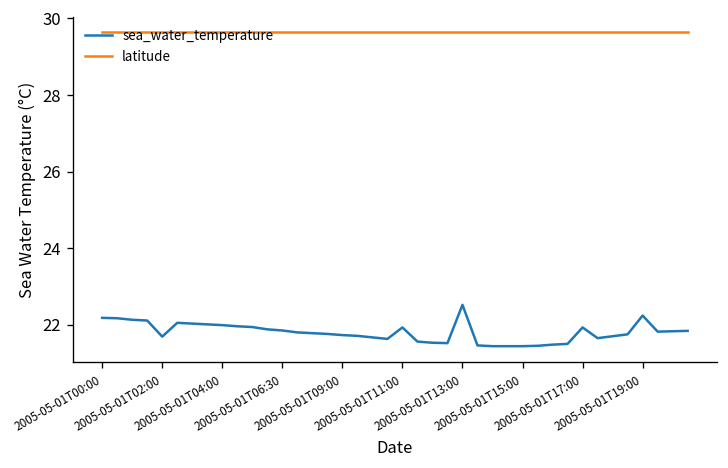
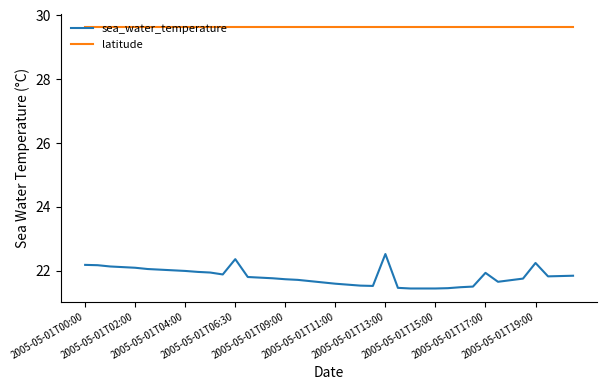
sea_water_temperature, 2005-05-01T02:00: 21.7 -> 22.1
sea_water_temperature, 2005-05-01T06:30: 21.9 -> 22.4
sea_water_temperature, 2005-05-01T11:00: 21.9 -> 21.6
